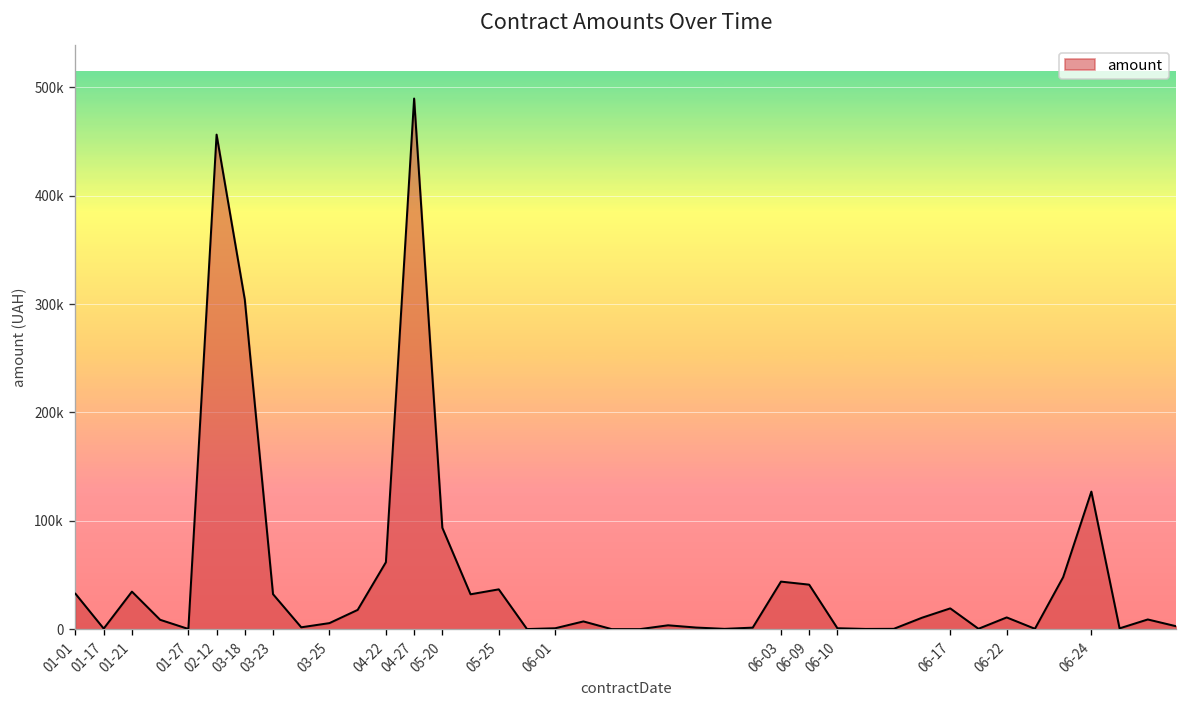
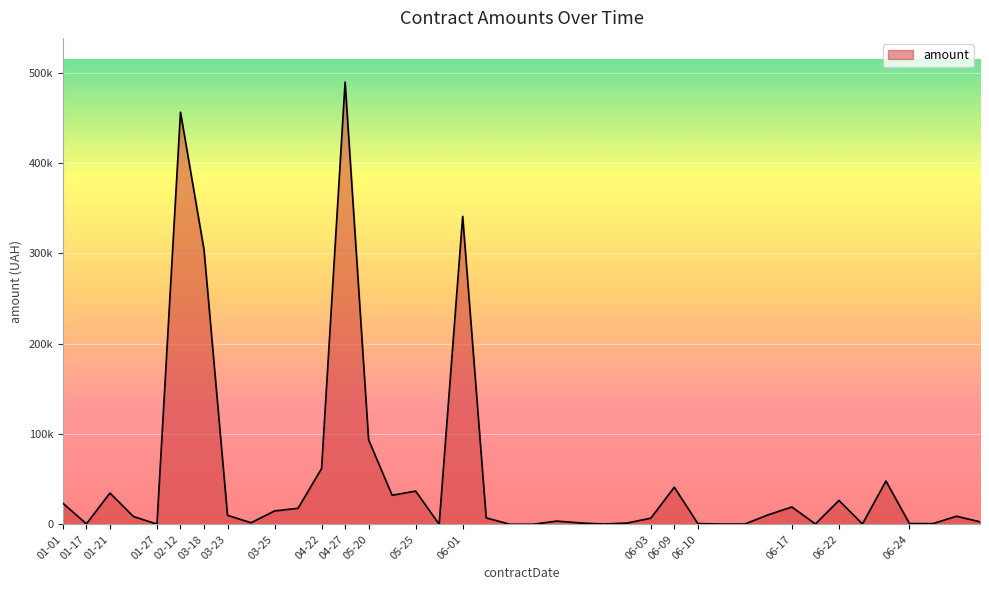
01-01: 30000 -> 20000
03-23: 30000 -> 10000
03-25: 6000 -> 15000
06-01: 0 -> 340000
06-03: 40000 -> 10000
06-22: 10000 -> 30000
06-24: 130000 -> 0
